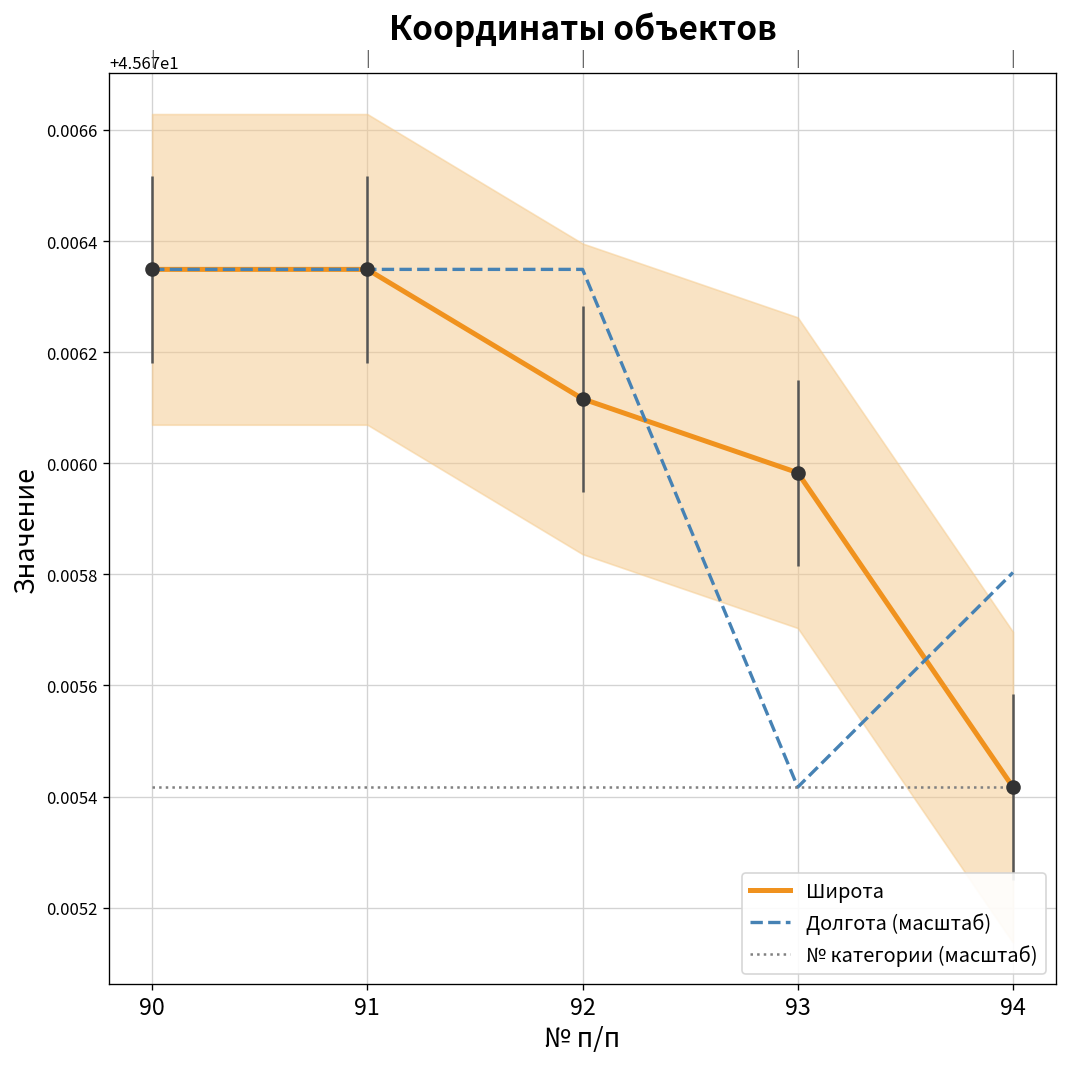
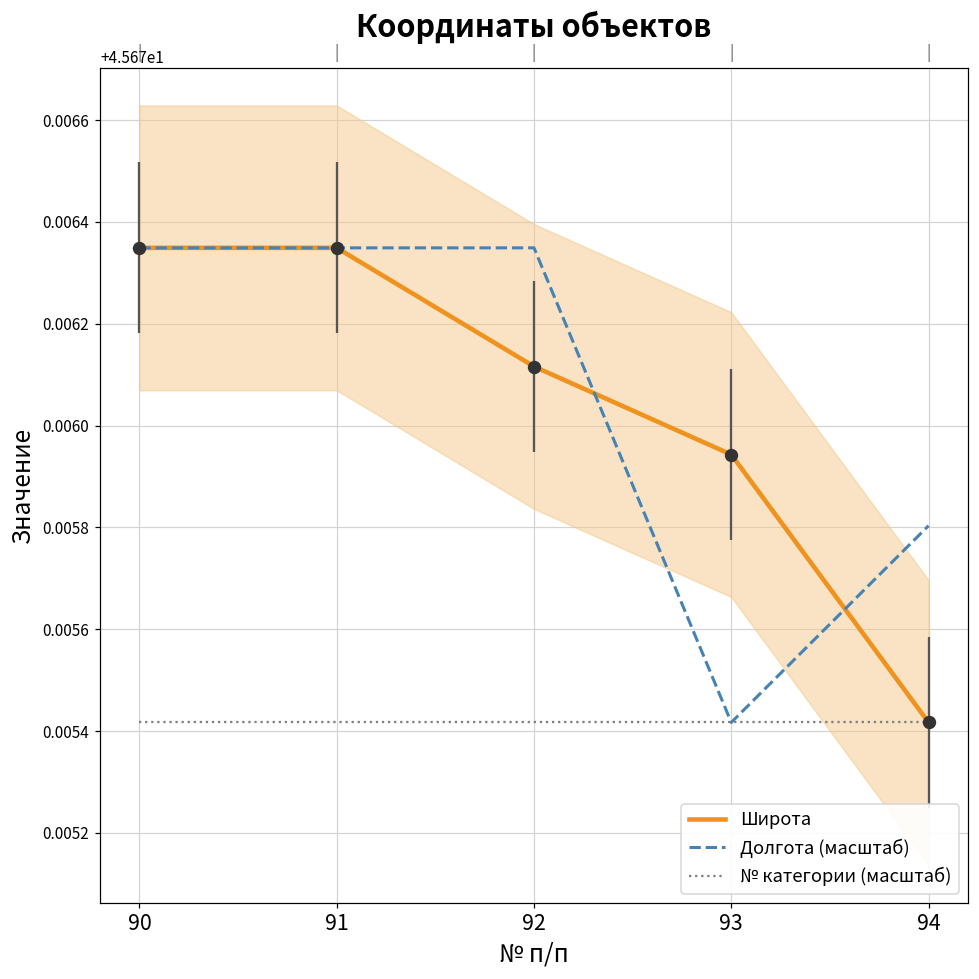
Широта, 93: 45.67598 -> 45.67594
